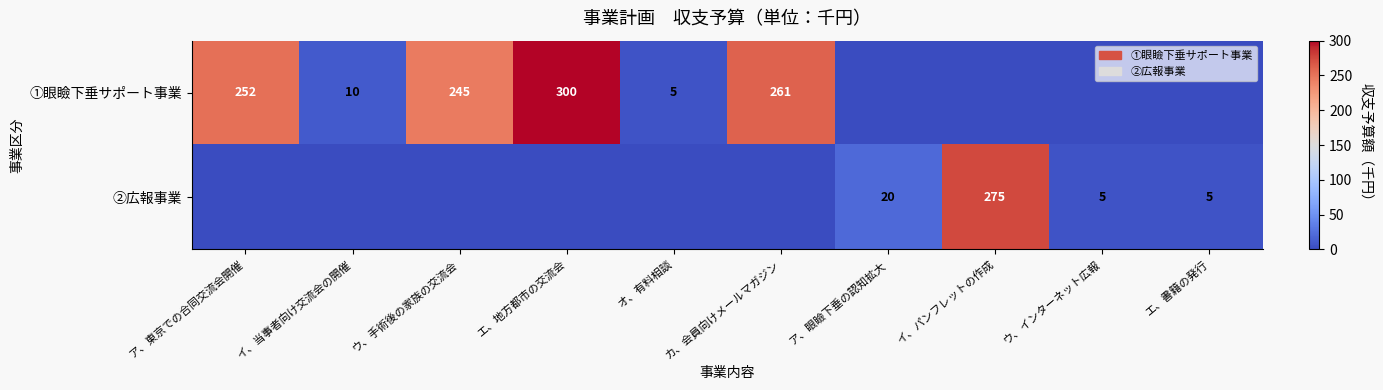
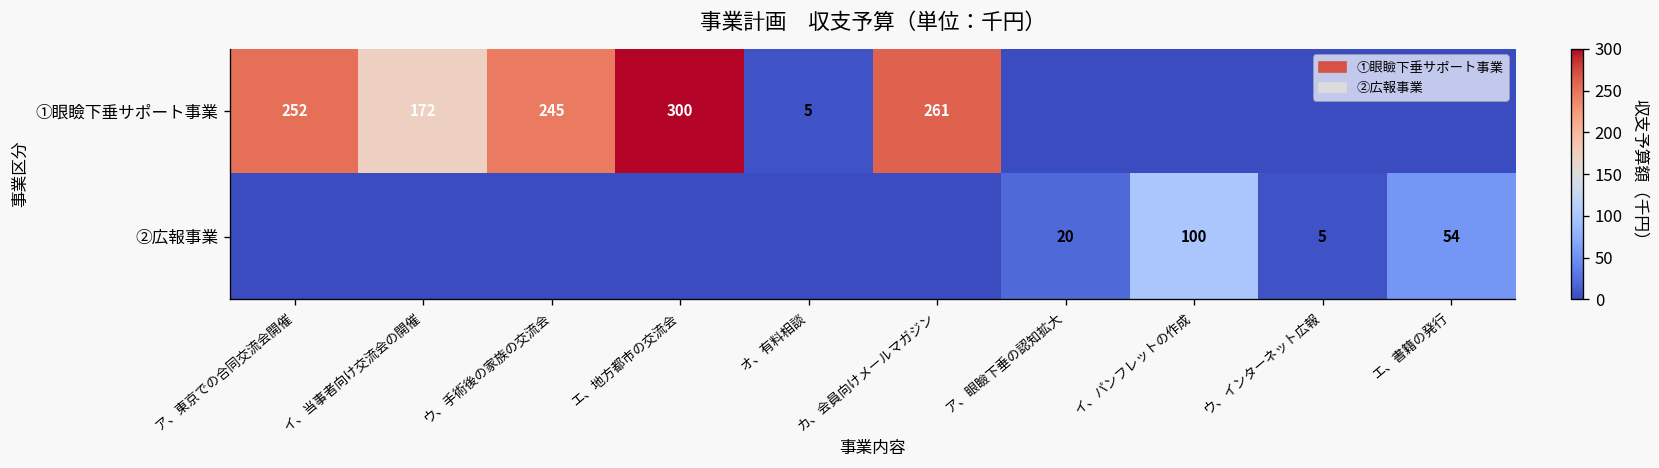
①眼瞼下垂サポート事業, イ、当事者向け交流会の開催: 10 -> 172
②広報事業, イ、パンフレットの作成: 275 -> 100
②広報事業, エ、書籍の発行: 5 -> 54
